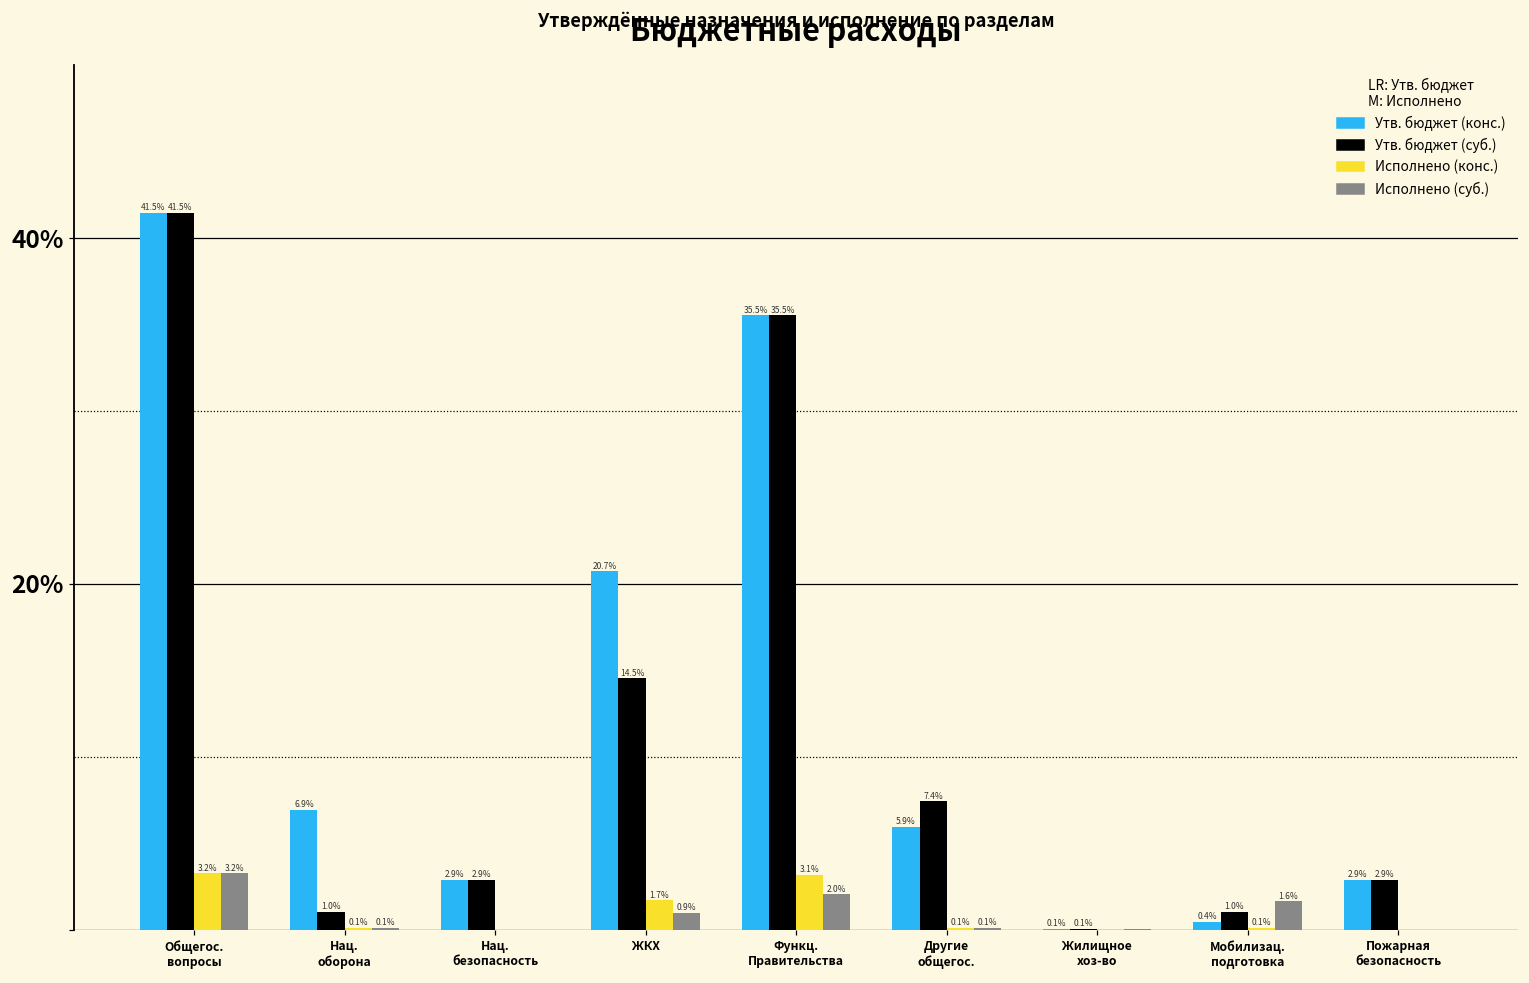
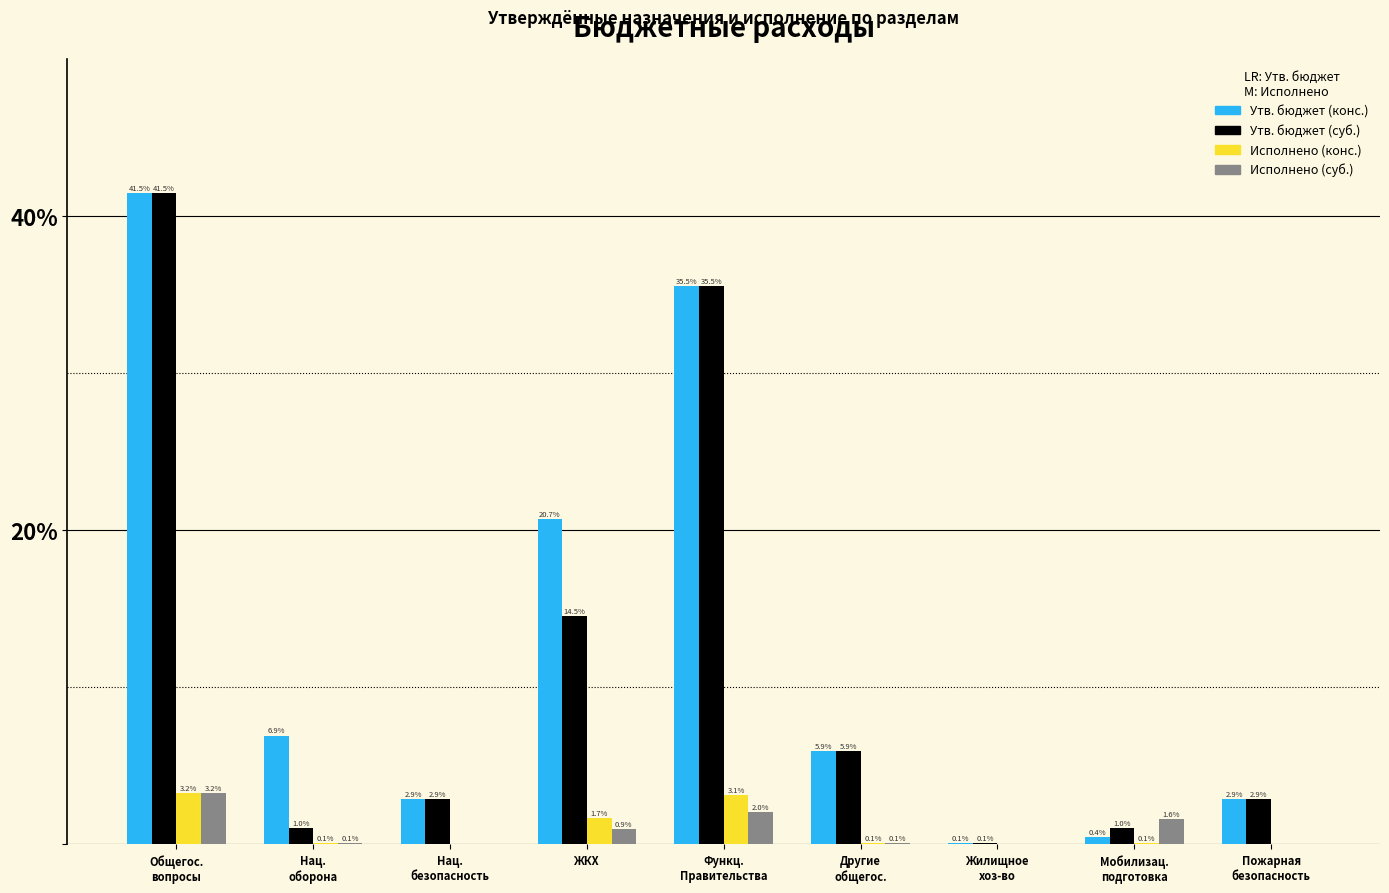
Утв. бюджет (суб.), Другие общегос.: 7.4% -> 5.9%
